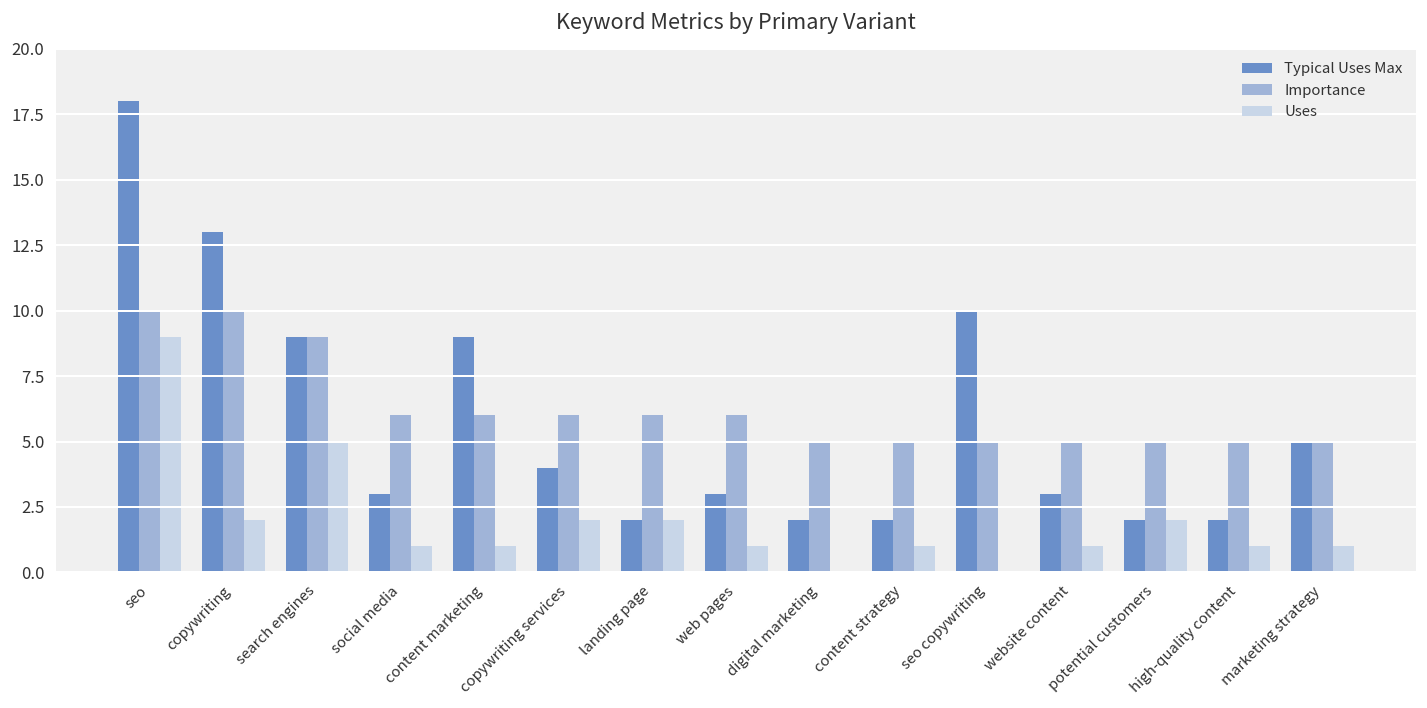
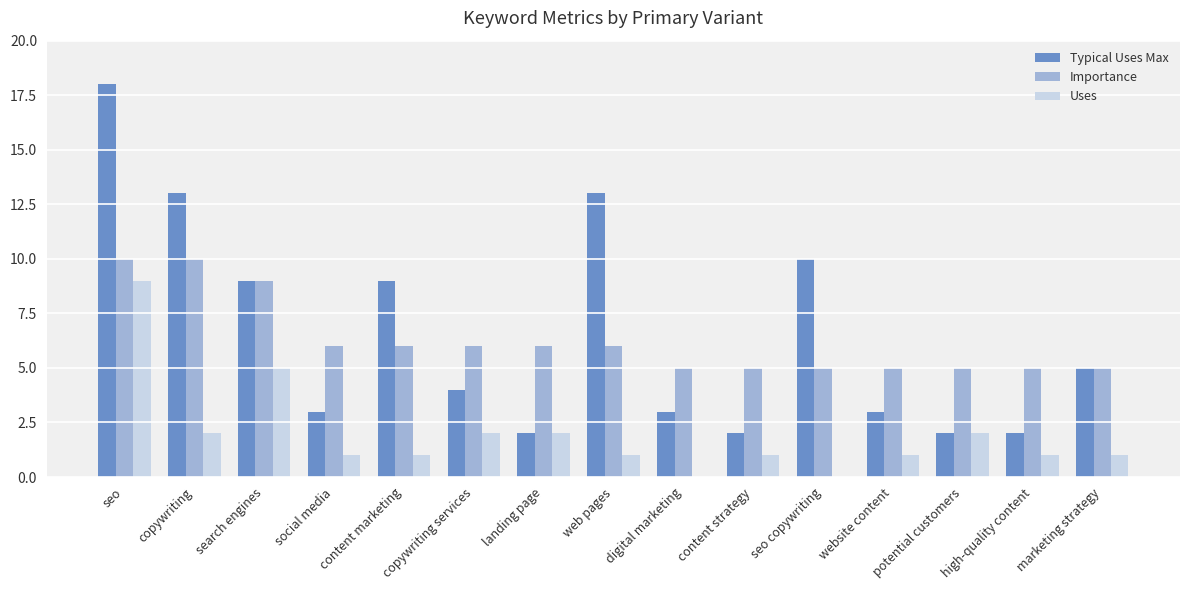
Typical Uses Max, web pages: 3 -> 13
Typical Uses Max, digital marketing: 2 -> 3
